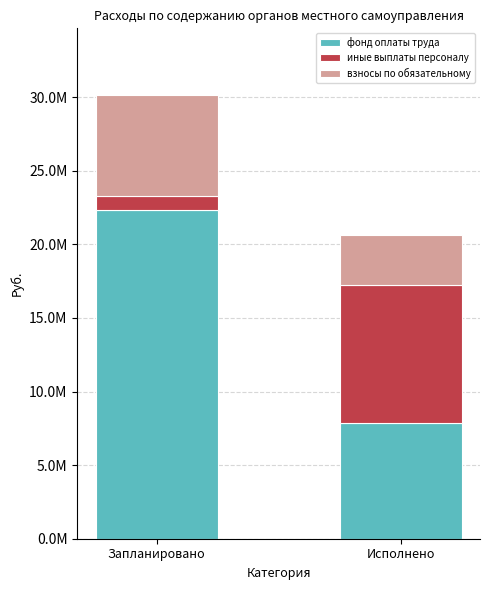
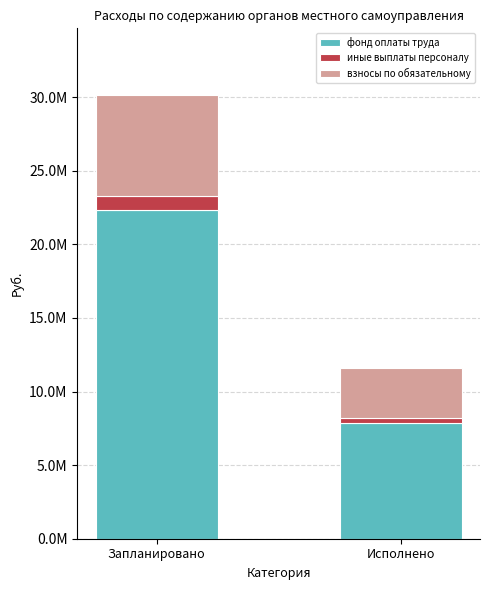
иные выплаты персоналу, Исполнено: 9400000 -> 300000
